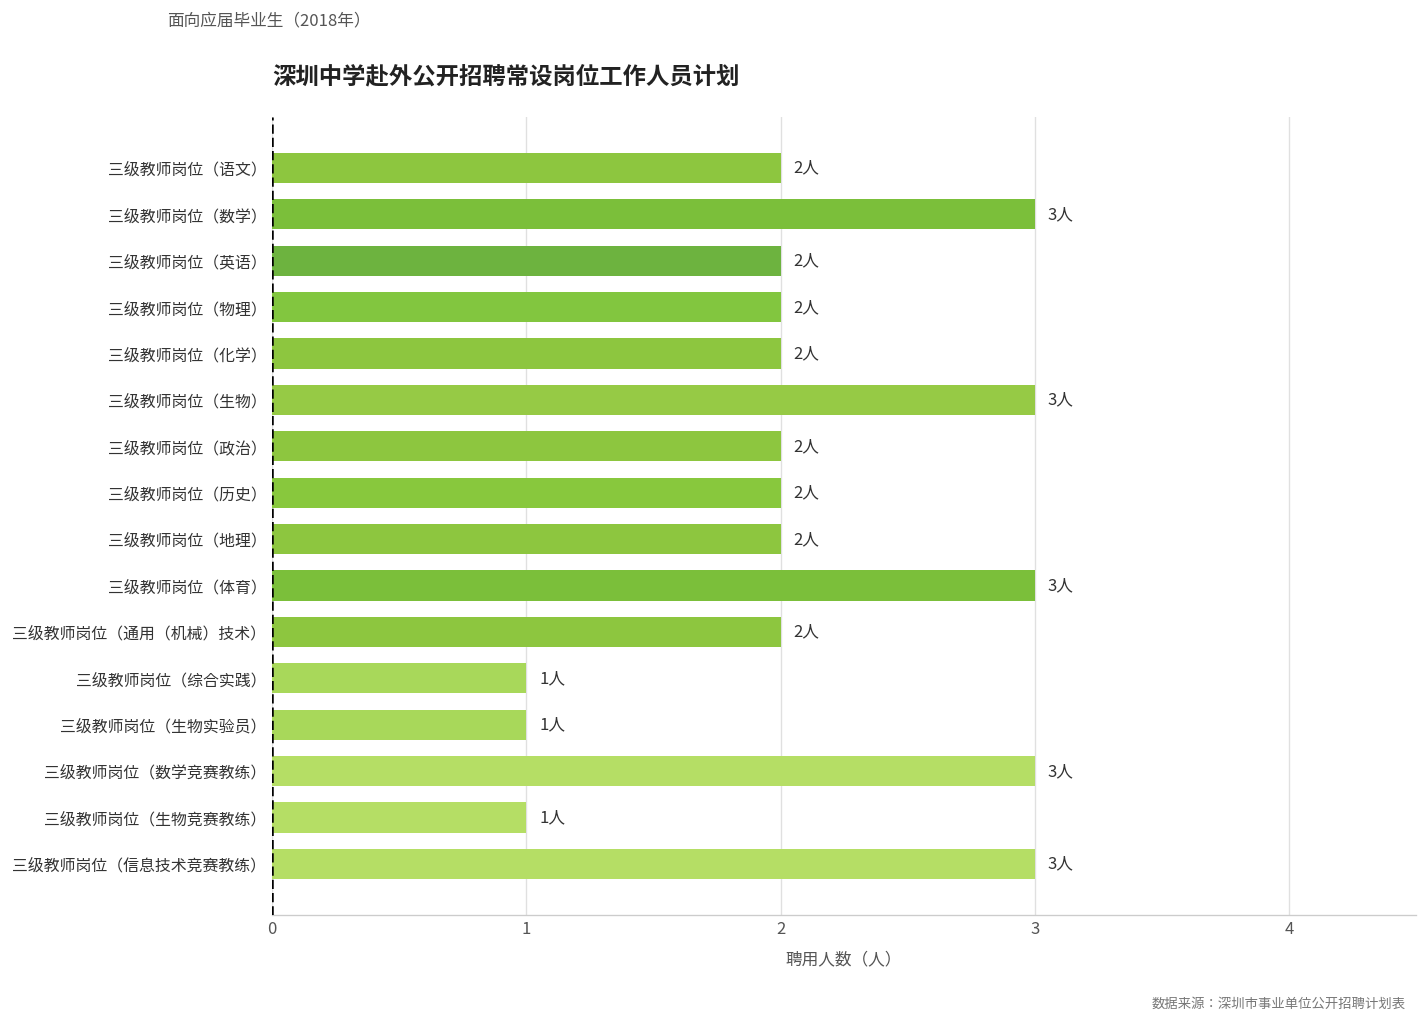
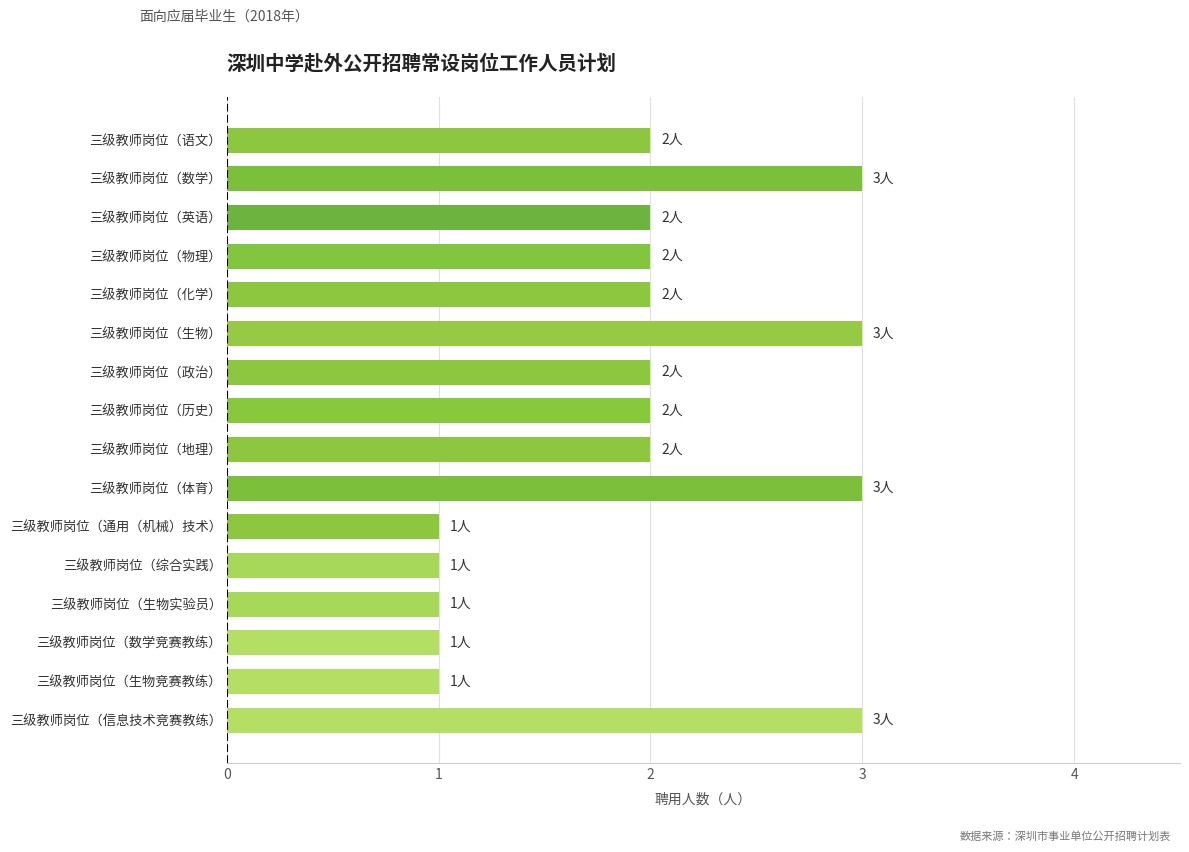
三级教师岗位（通用（机械）技术）: 2人 -> 1人
三级教师岗位（数学竞赛教练）: 3人 -> 1人
